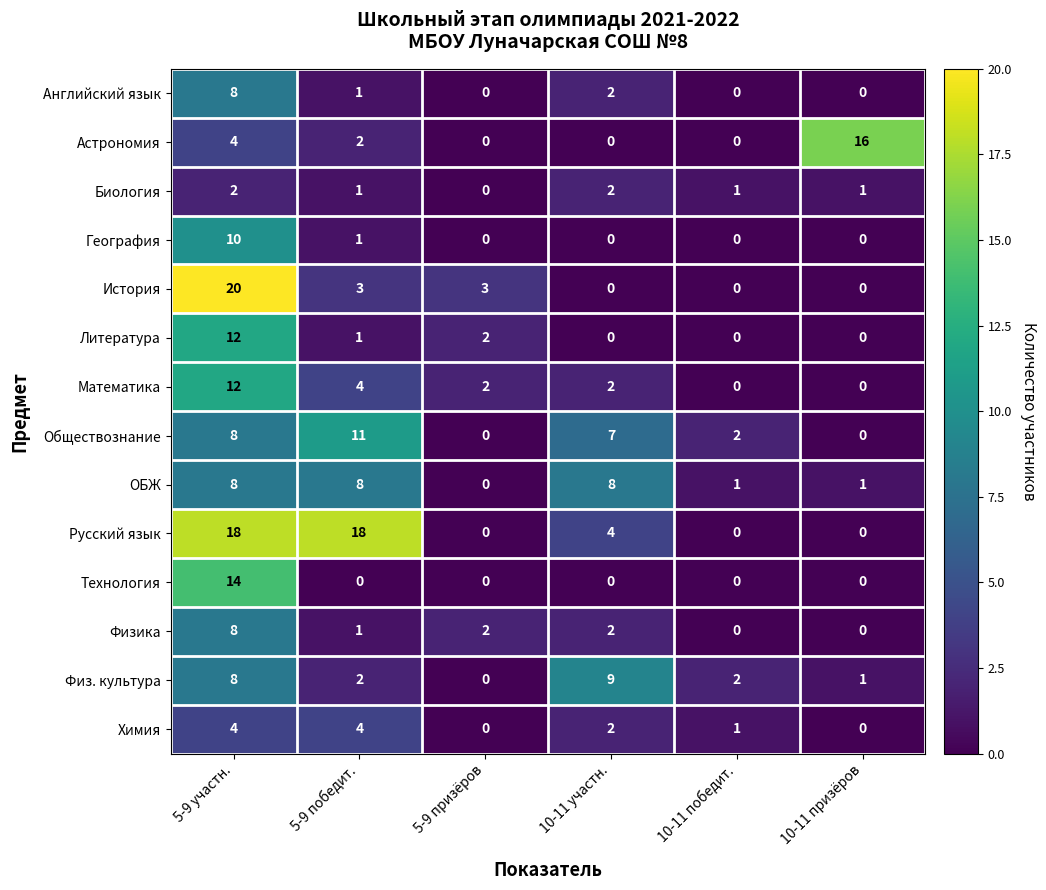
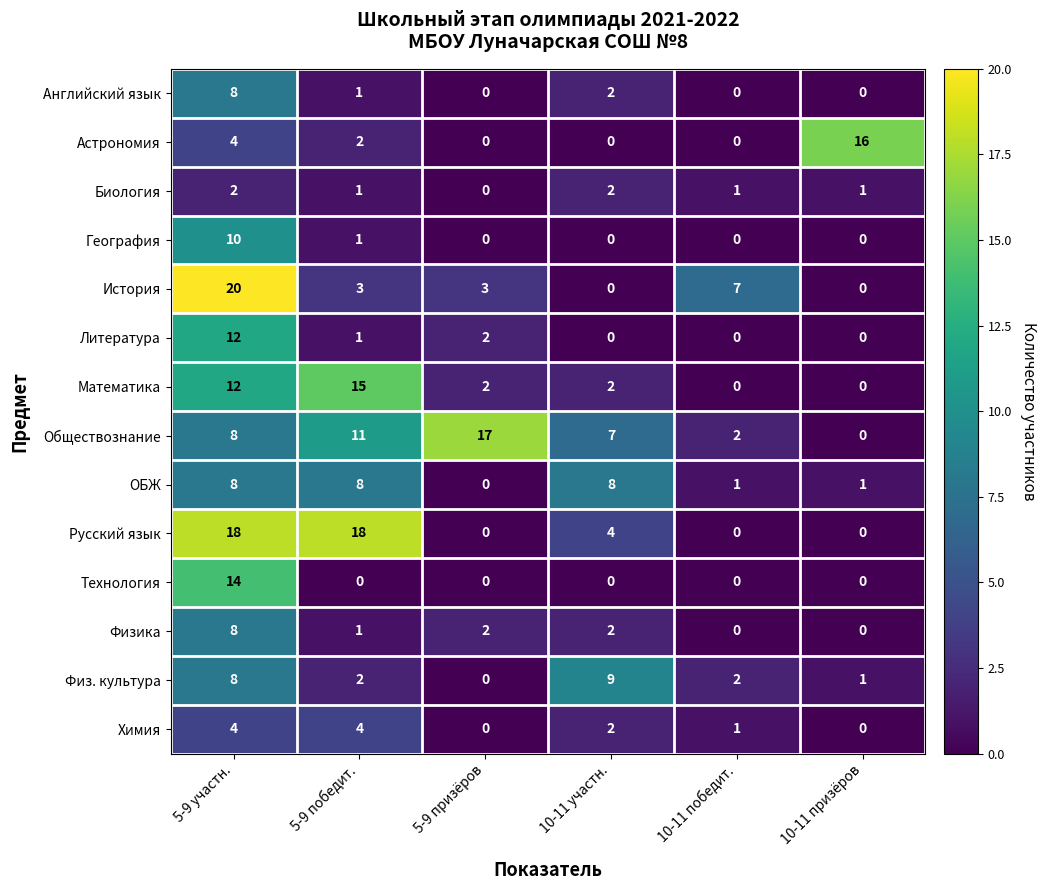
История, 10-11 победит.: 0 -> 7
Математика, 5-9 победит.: 4 -> 15
Обществознание, 5-9 призёров: 0 -> 17
